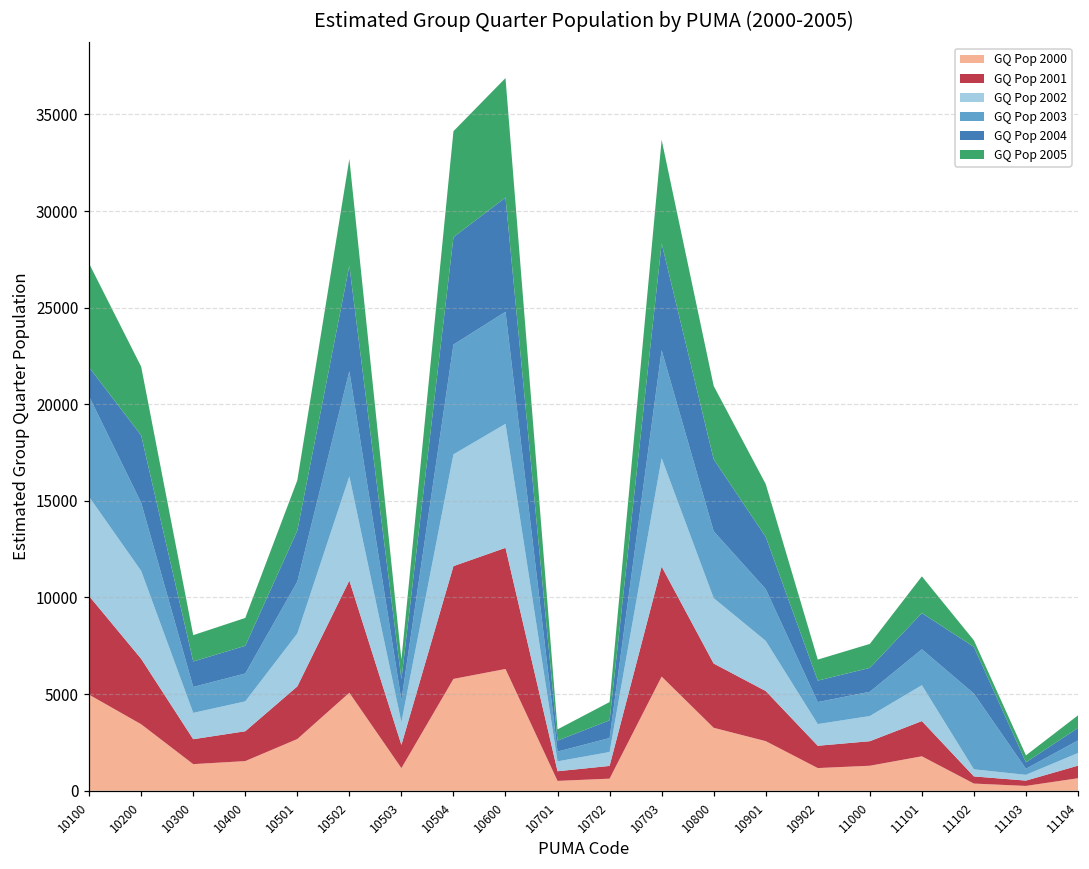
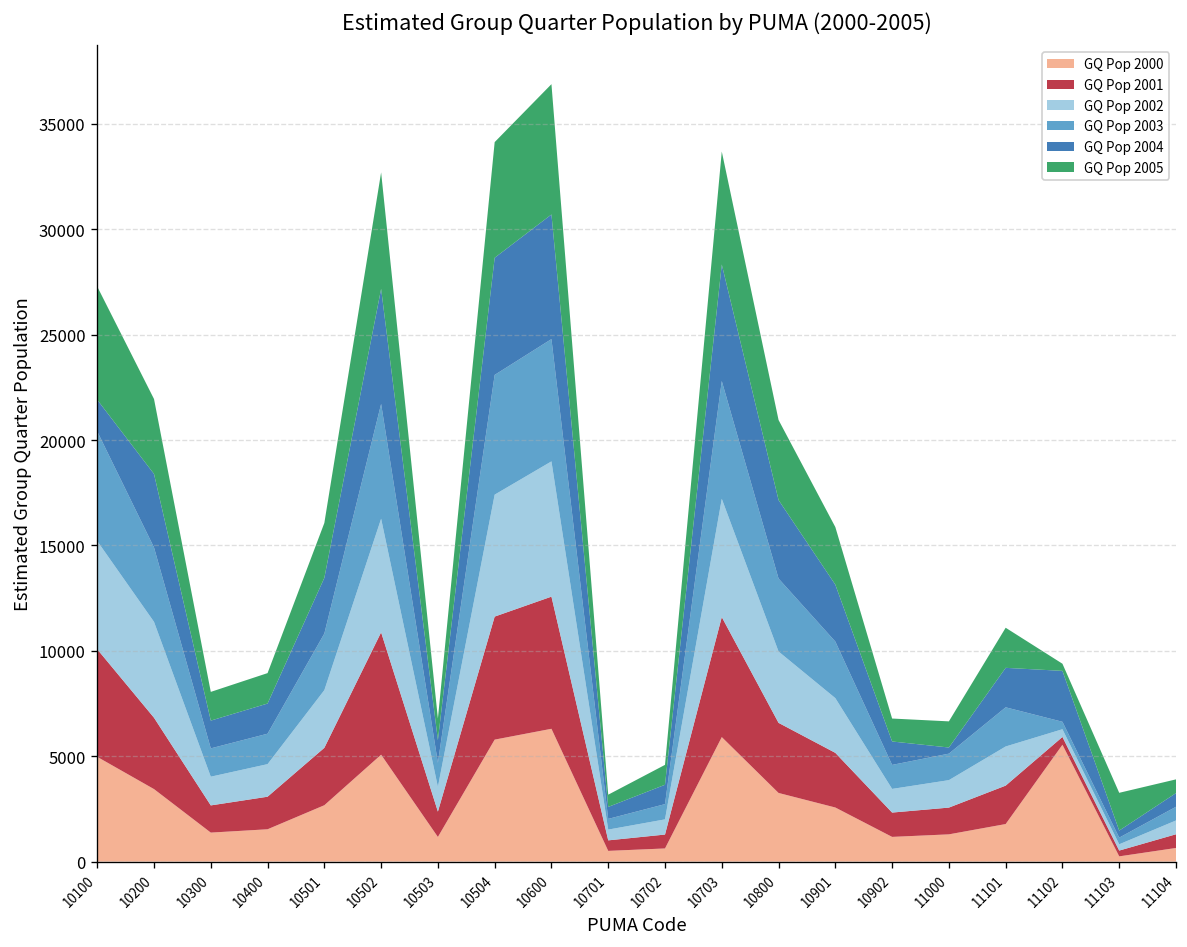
GQ Pop 2004, 11000: 1200 -> 300
GQ Pop 2000, 11102: 400 -> 5500
GQ Pop 2003, 11102: 3900 -> 400
GQ Pop 2005, 11103: 400 -> 1800
